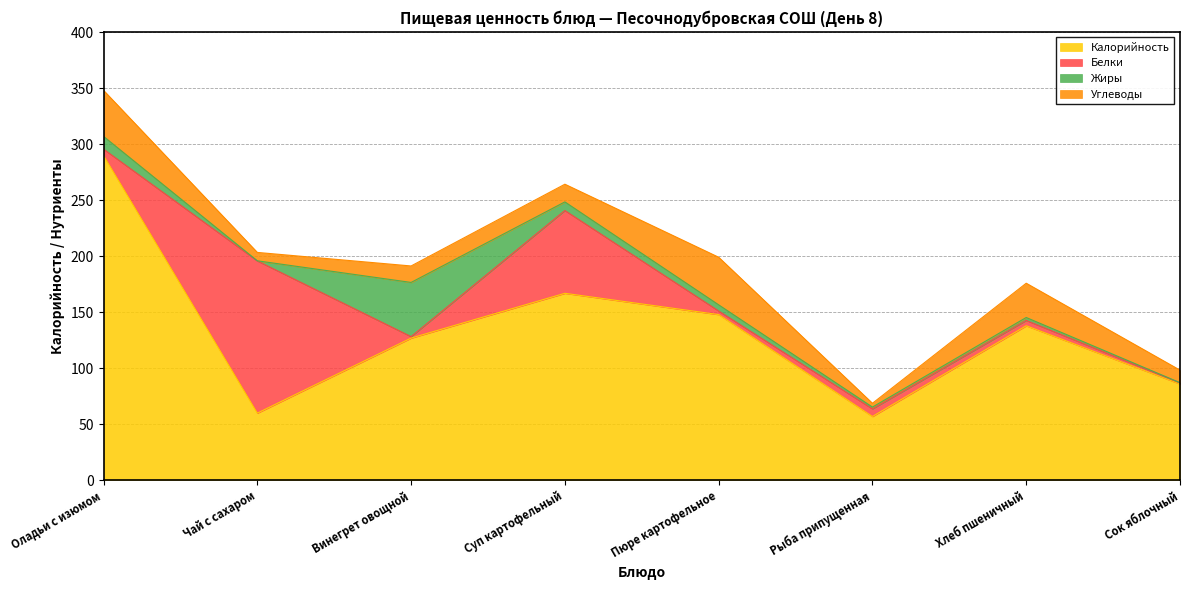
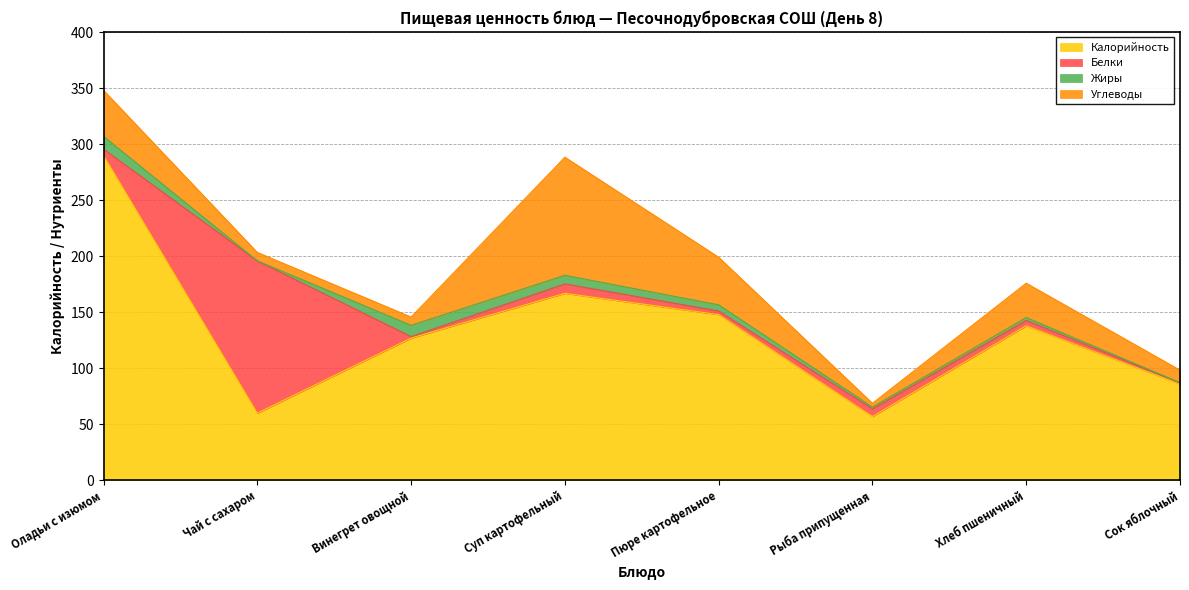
Жиры, Винегрет овощной: 48 -> 10
Углеводы, Винегрет овощной: 15 -> 7
Белки, Суп картофельный: 74 -> 8
Углеводы, Суп картофельный: 16 -> 105
